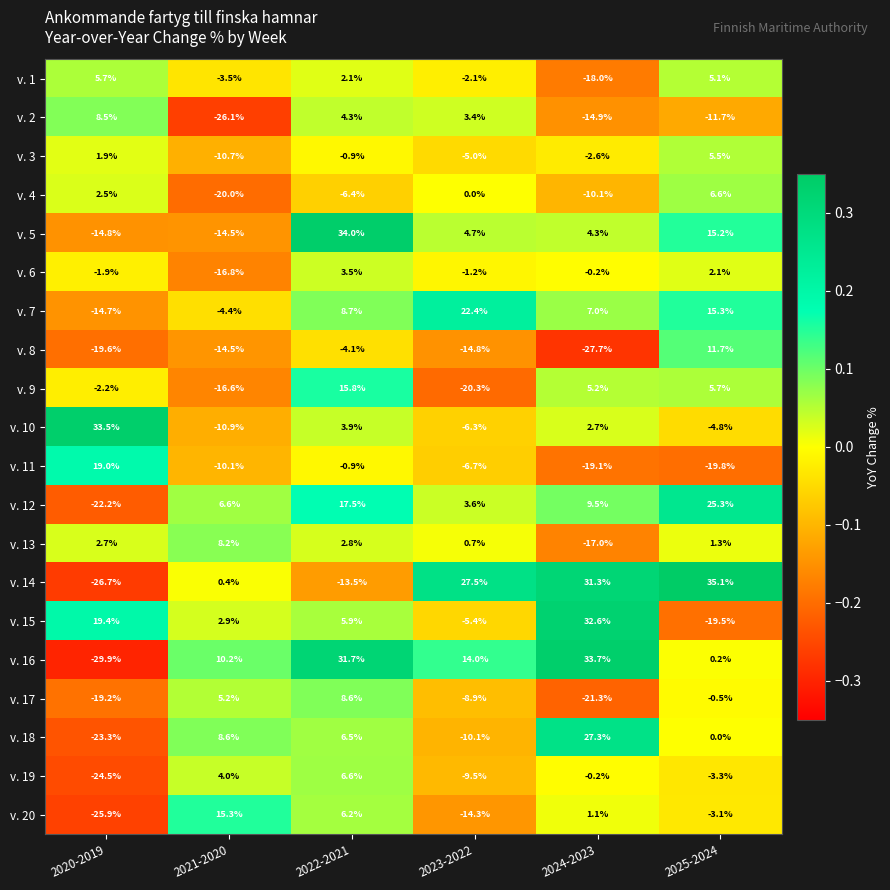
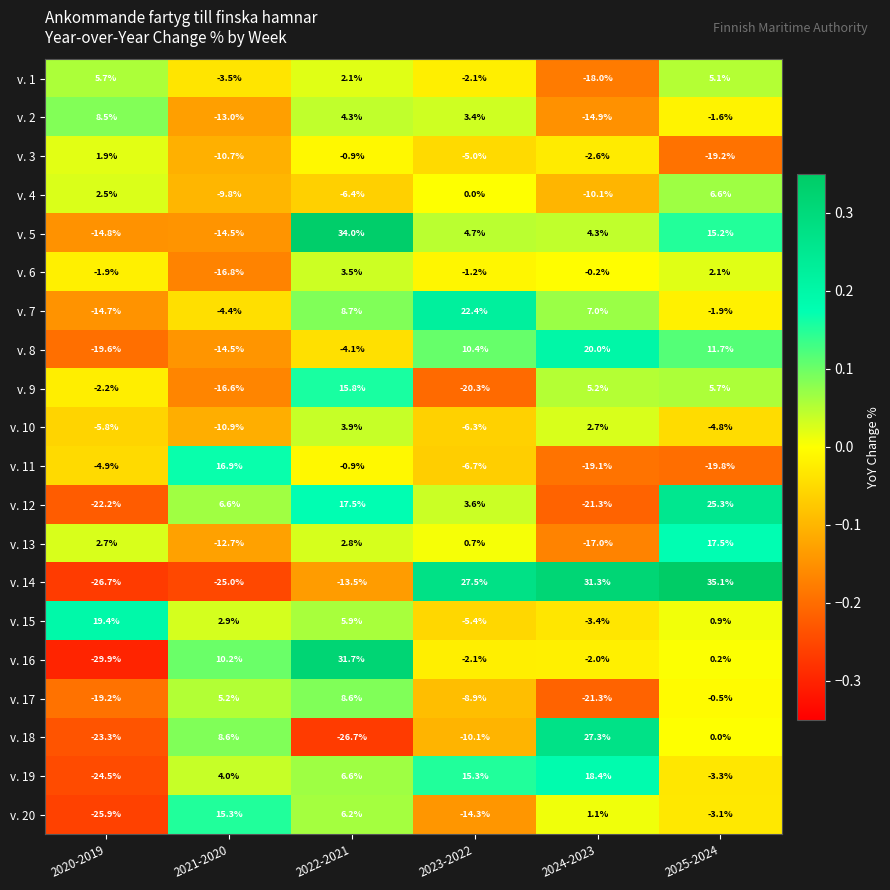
v. 2, 2021-2020: -26.1% -> -13.0%
v. 2, 2025-2024: -11.7% -> -1.6%
v. 3, 2025-2024: 5.5% -> -19.2%
v. 4, 2021-2020: -20.0% -> -9.8%
v. 7, 2025-2024: 15.3% -> -1.9%
v. 8, 2023-2022: -14.8% -> 10.4%
v. 8, 2024-2023: -27.7% -> 20.0%
v. 10, 2020-2019: 33.5% -> -5.8%
v. 11, 2020-2019: 19.0% -> -4.9%
v. 11, 2021-2020: -10.1% -> 16.9%
v. 12, 2024-2023: 9.5% -> -21.3%
v. 13, 2021-2020: 8.2% -> -12.7%
v. 13, 2025-2024: 1.3% -> 17.5%
v. 14, 2021-2020: 0.4% -> -25.0%
v. 15, 2024-2023: 32.6% -> -3.4%
v. 15, 2025-2024: -19.5% -> 0.9%
v. 16, 2023-2022: 14.0% -> -2.1%
v. 16, 2024-2023: 33.7% -> -2.0%
v. 18, 2022-2021: 6.5% -> -26.7%
v. 19, 2023-2022: -9.5% -> 15.3%
v. 19, 2024-2023: -0.2% -> 18.4%
